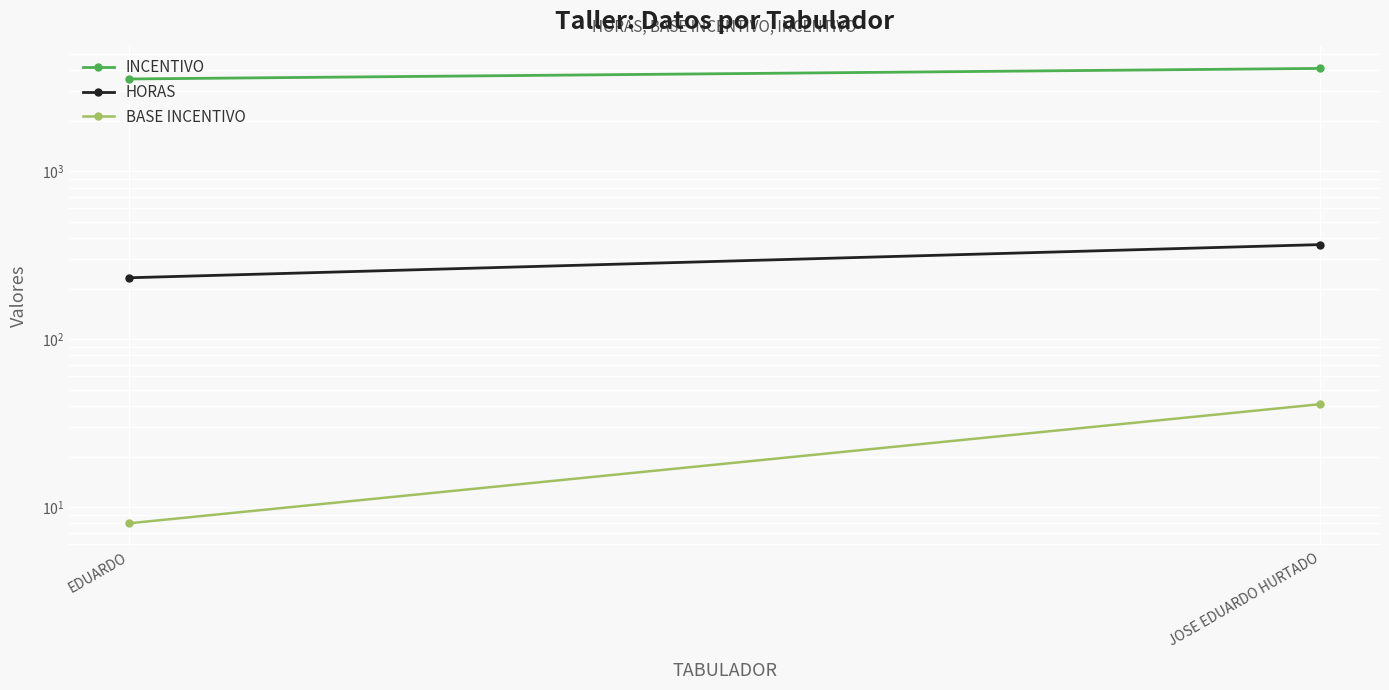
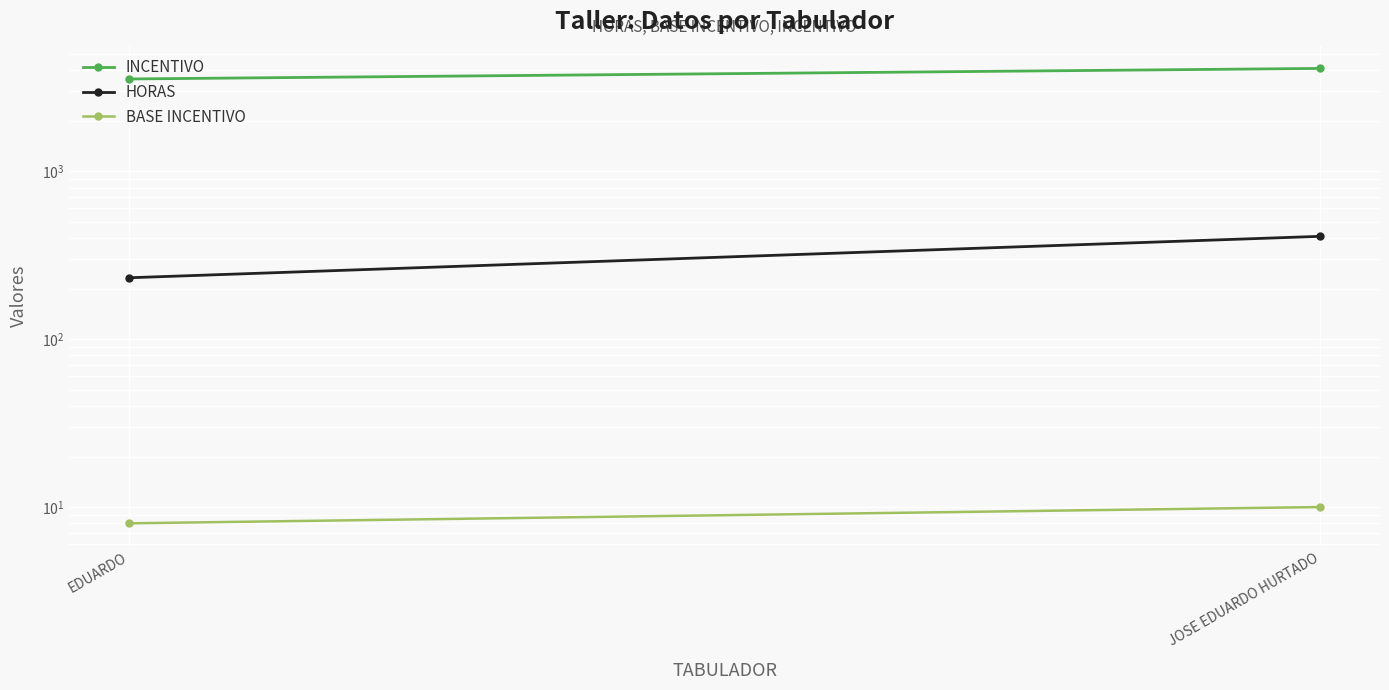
HORAS, JOSE EDUARDO HURTADO: 370 -> 410
BASE INCENTIVO, JOSE EDUARDO HURTADO: 41 -> 10
